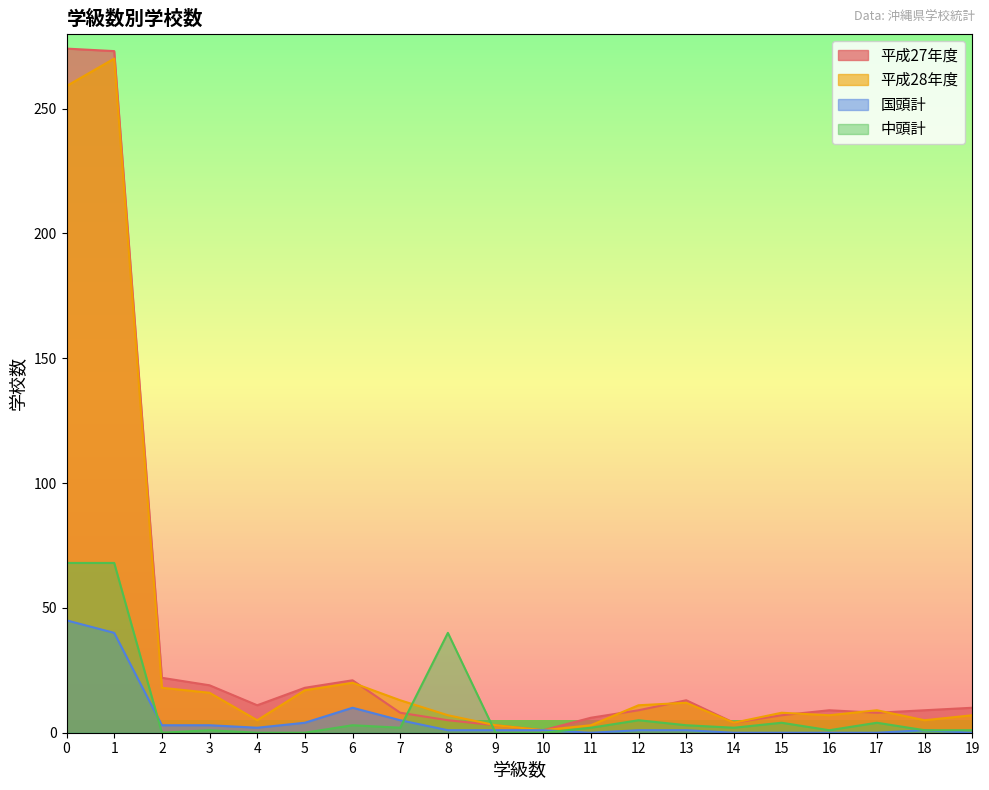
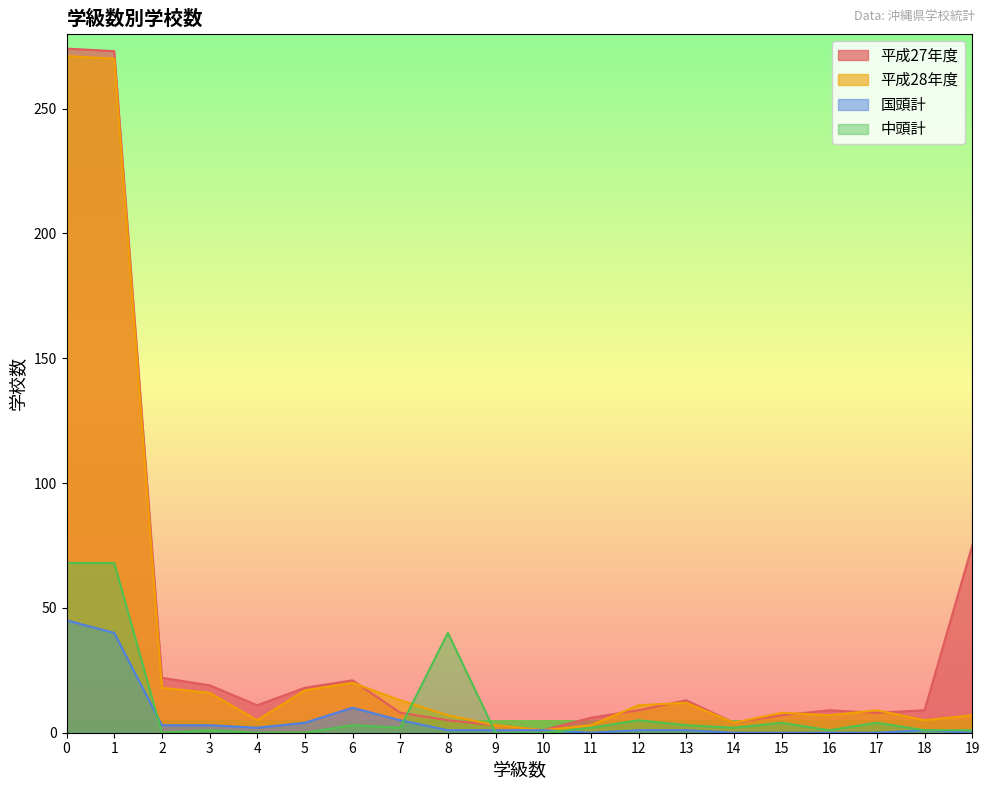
平成28年度, 0: 259 -> 271
平成27年度, 19: 10 -> 75
